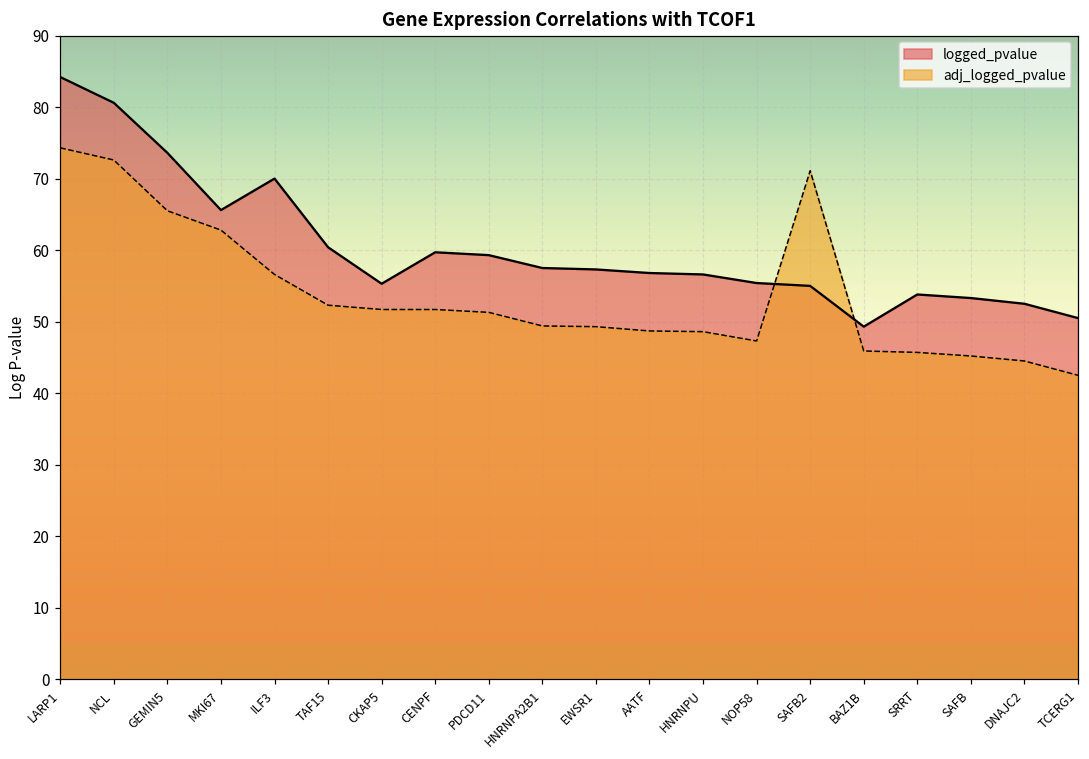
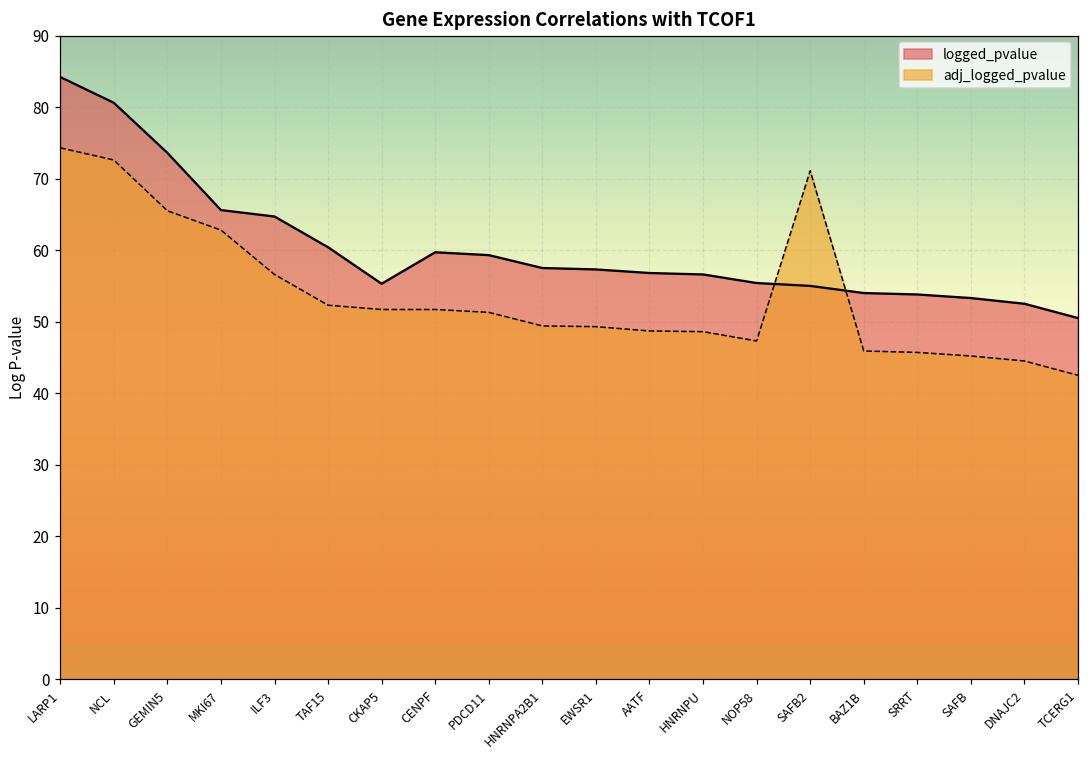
logged_pvalue, ILF3: 70 -> 65
logged_pvalue, BAZ1B: 49 -> 54
